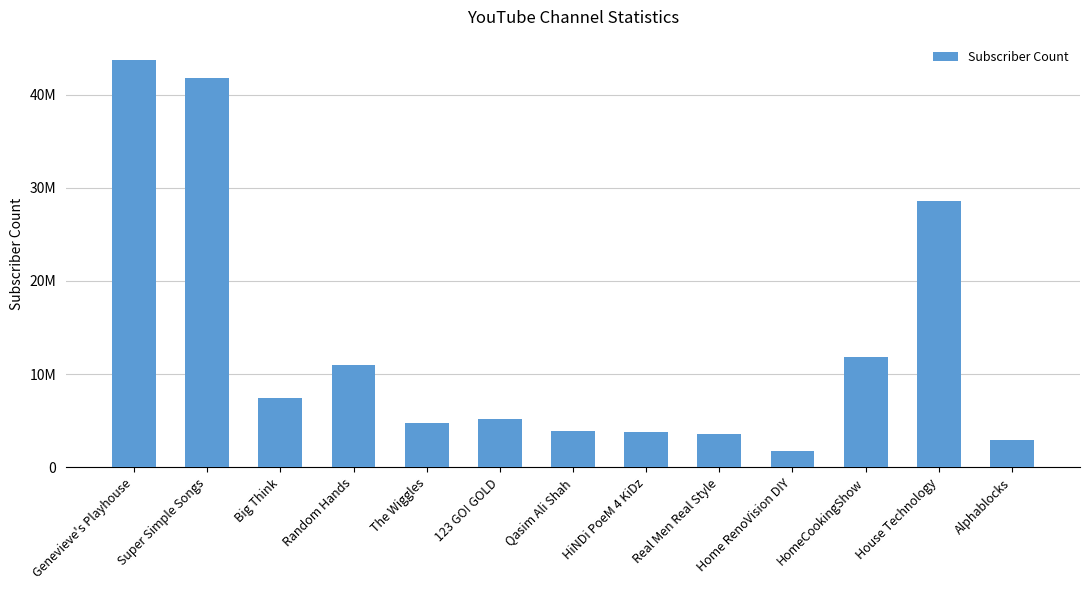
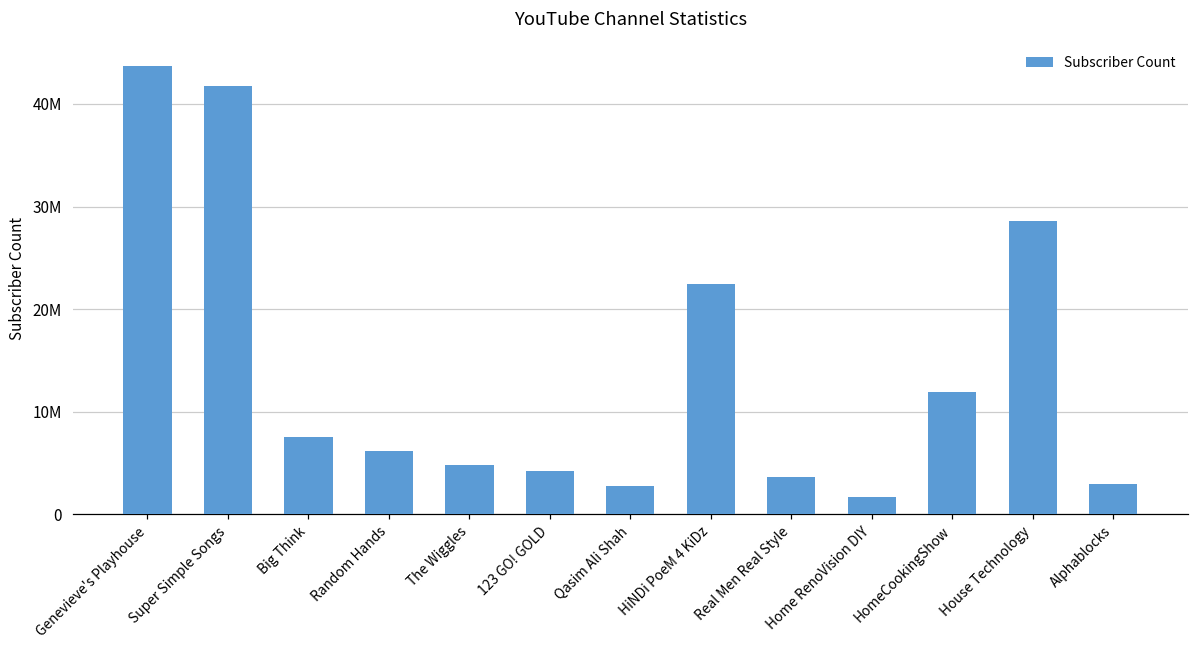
Random Hands: 11000000 -> 6000000
123 GO! GOLD: 5000000 -> 4000000
Qasim Ali Shah: 4000000 -> 3000000
HiNDi PoeM 4 KiDz: 4000000 -> 22000000
